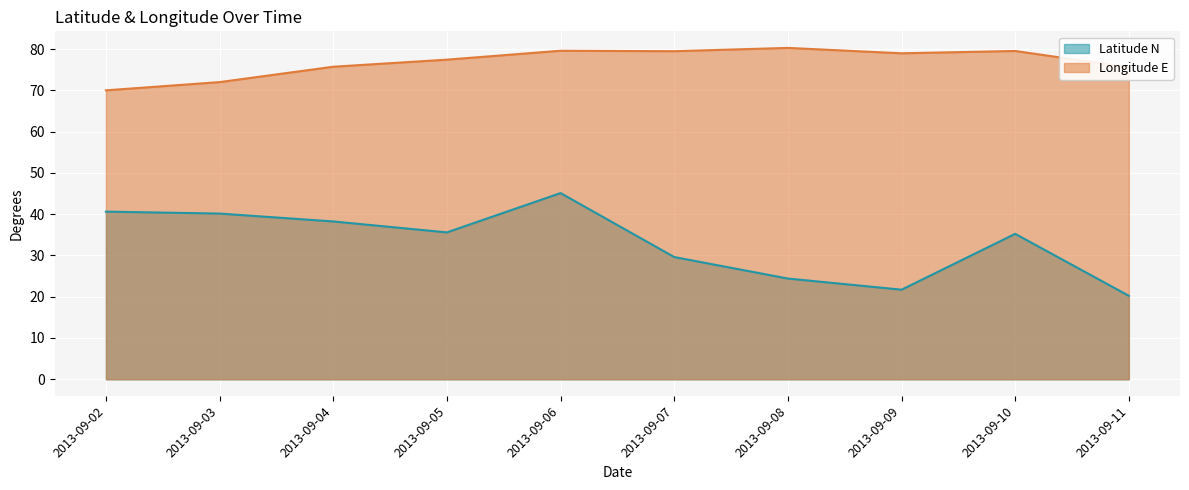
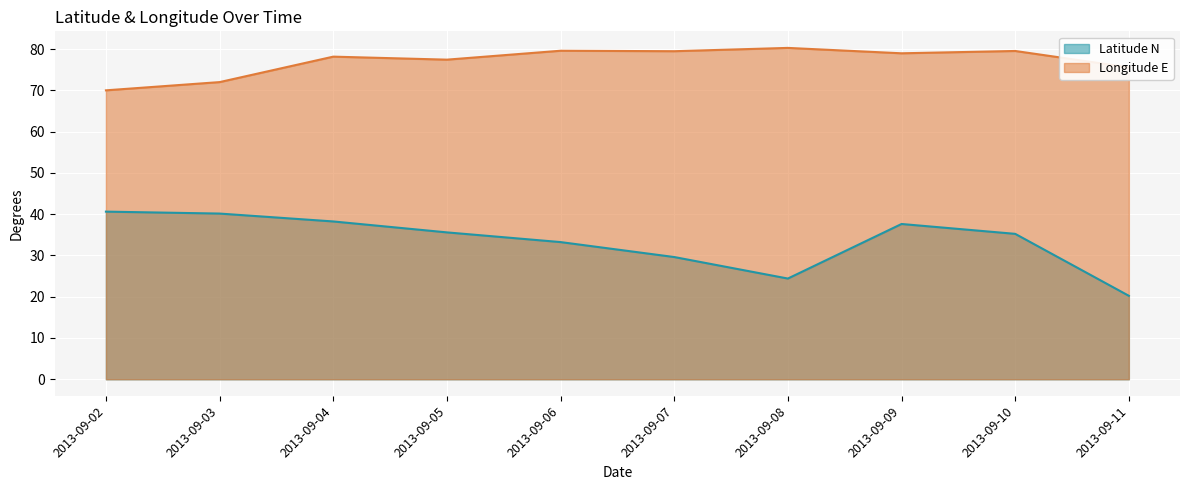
Longitude E, 2013-09-04: 76 -> 78
Latitude N, 2013-09-06: 45 -> 33
Latitude N, 2013-09-09: 22 -> 38
